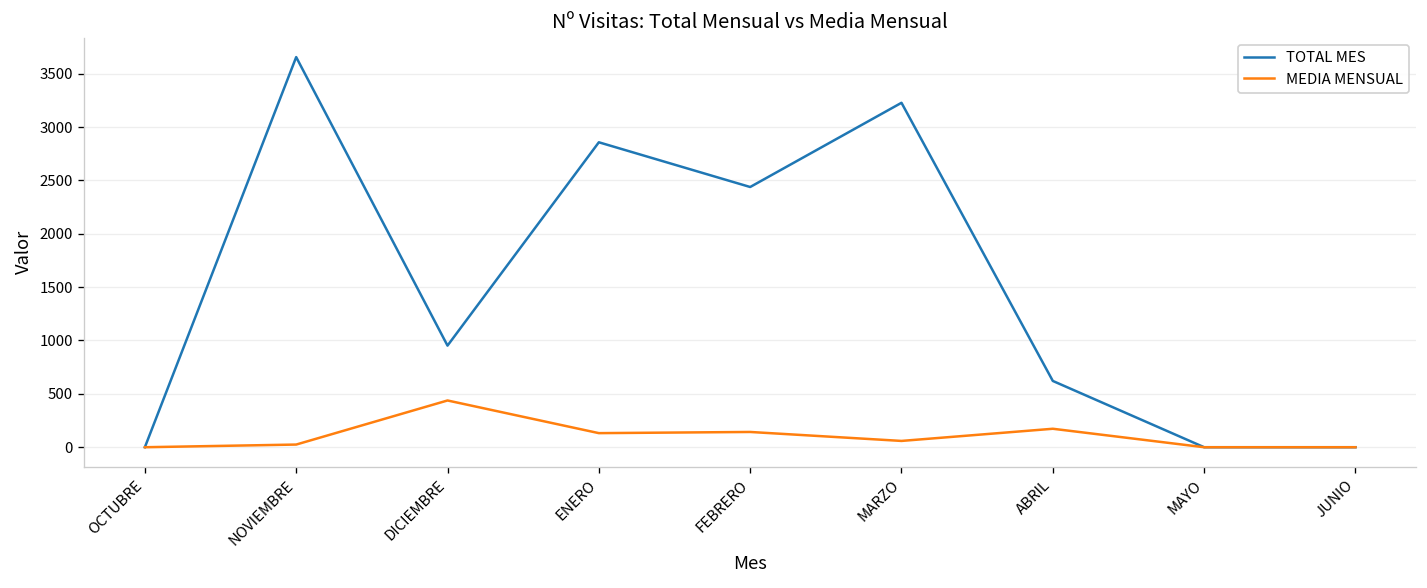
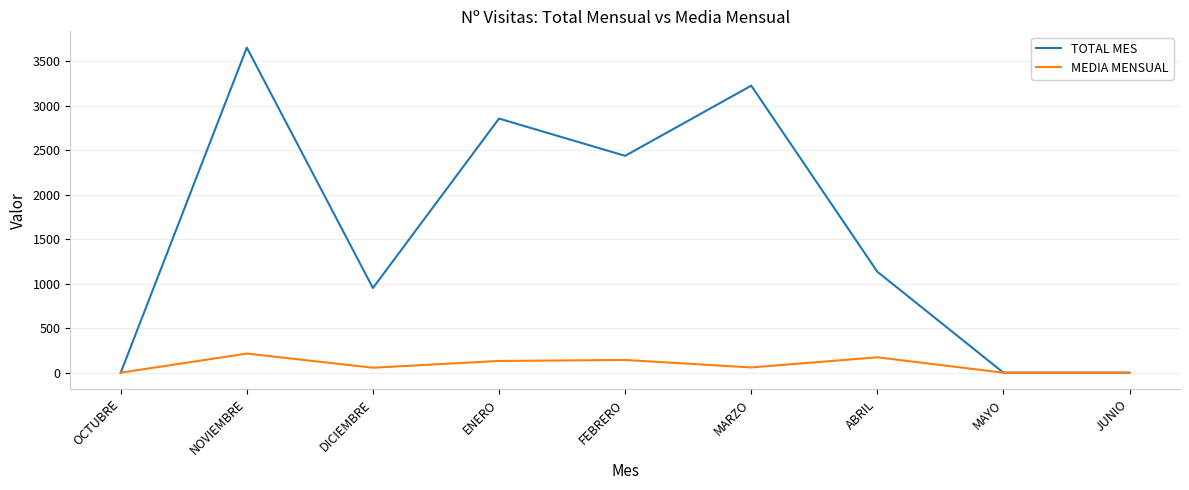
MEDIA MENSUAL, NOVIEMBRE: 0 -> 200
MEDIA MENSUAL, DICIEMBRE: 400 -> 100
TOTAL MES, ABRIL: 600 -> 1100
